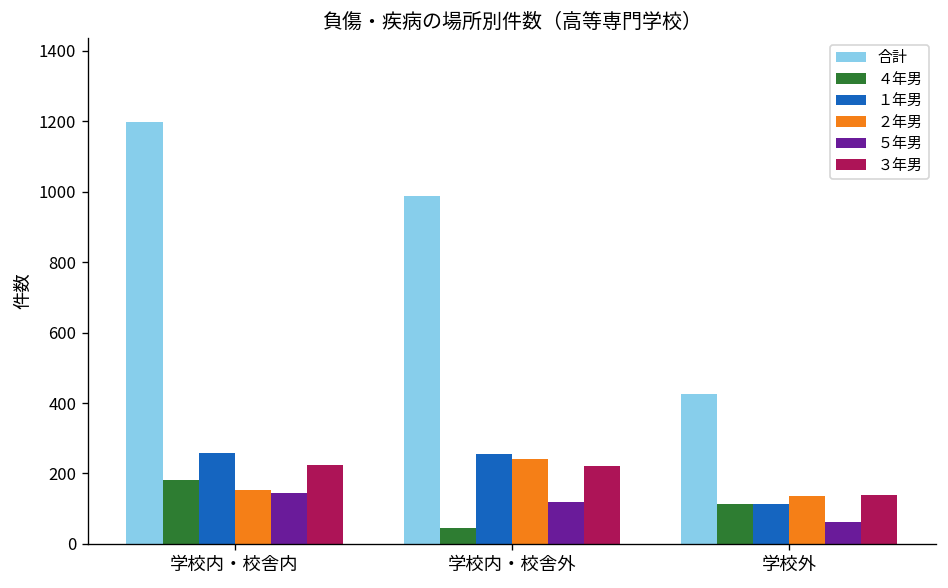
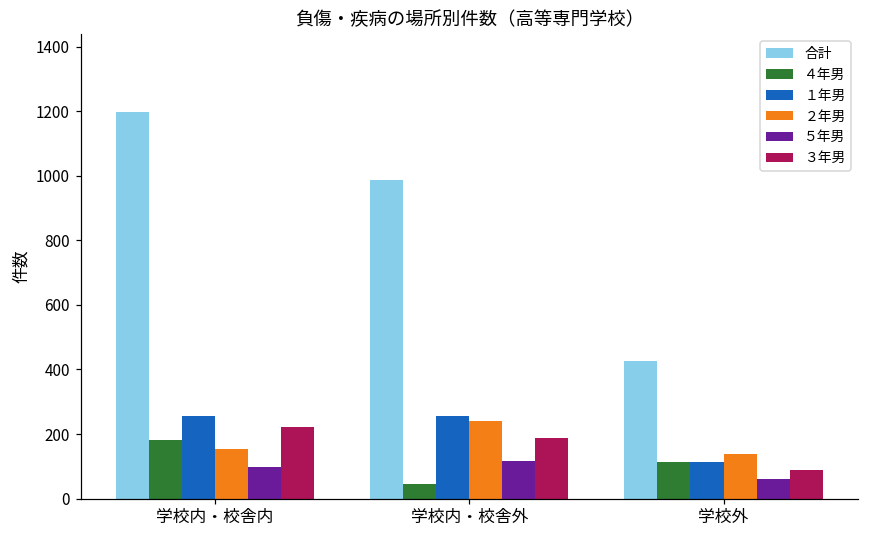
５年男, 学校内・校舎内: 150 -> 100
３年男, 学校内・校舎外: 220 -> 190
３年男, 学校外: 140 -> 90
